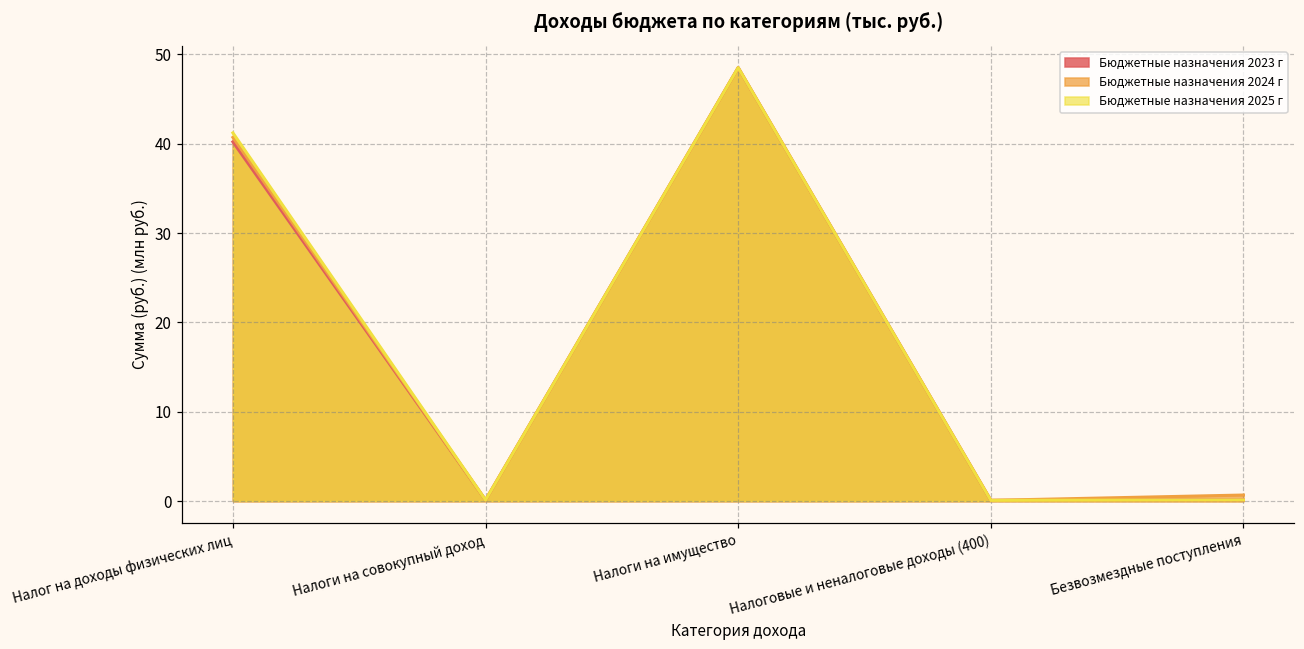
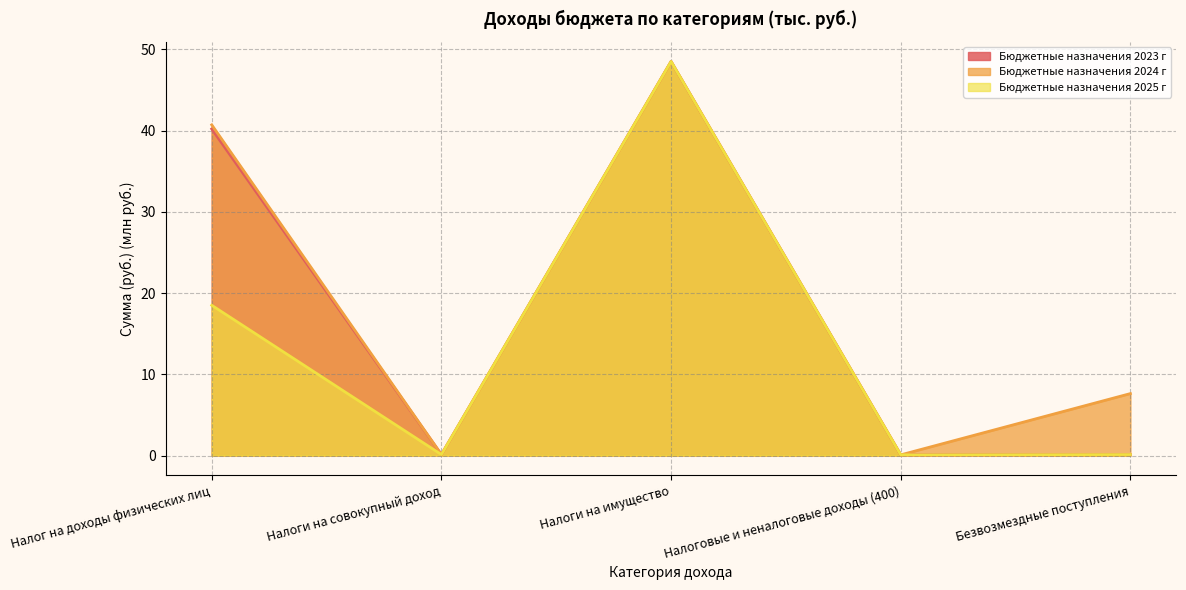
Бюджетные назначения 2025 г, Налог на доходы физических лиц: 41 -> 18
Бюджетные назначения 2024 г, Безвозмездные поступления: 1 -> 8
